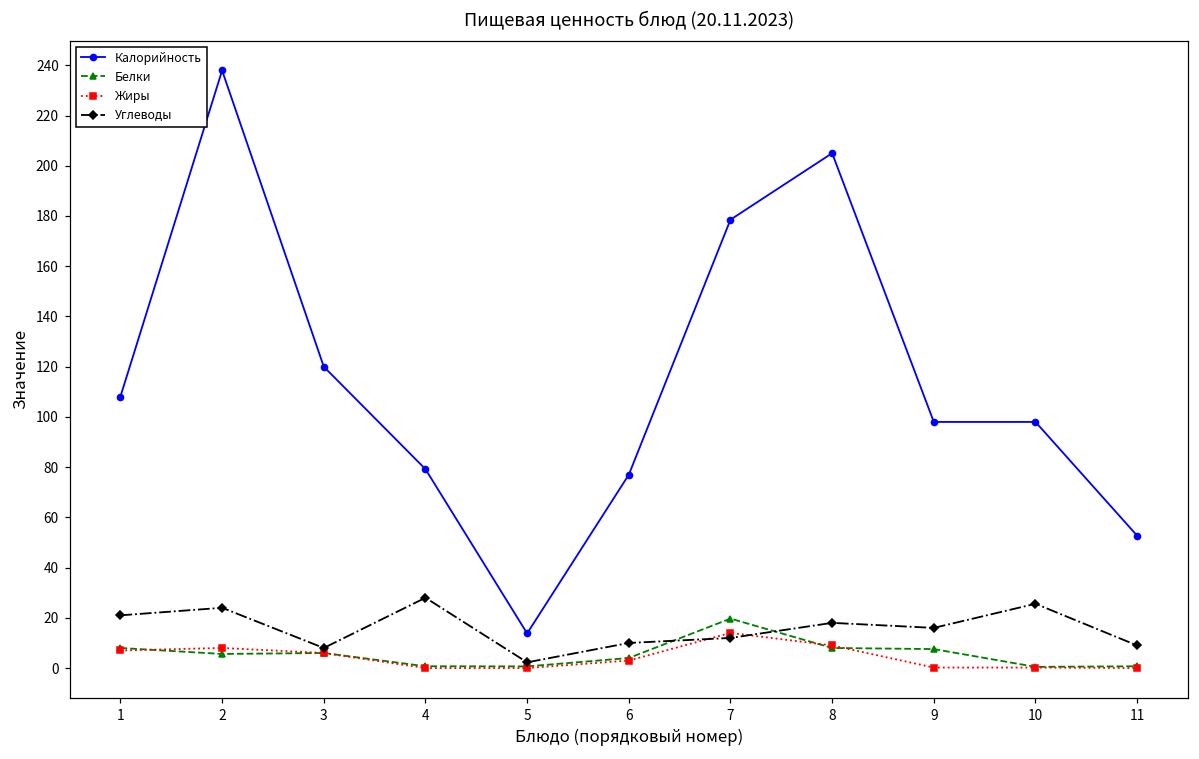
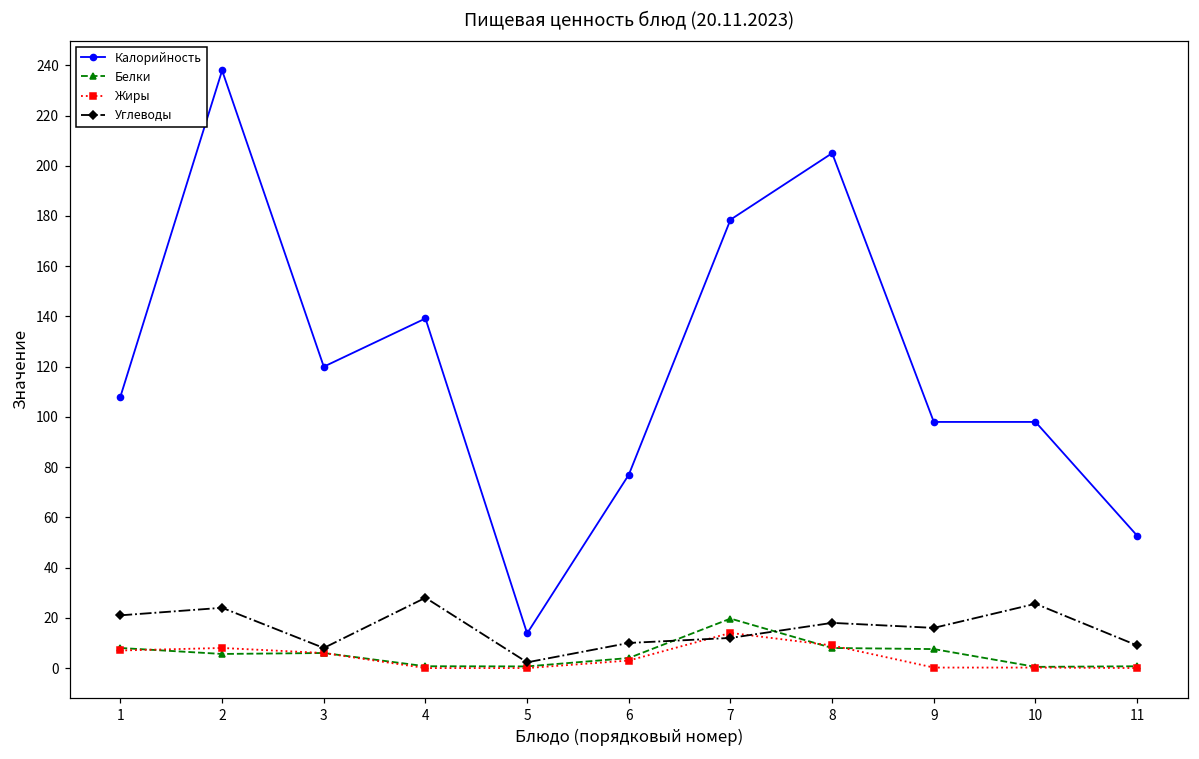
Калорийность, 4: 79 -> 139
